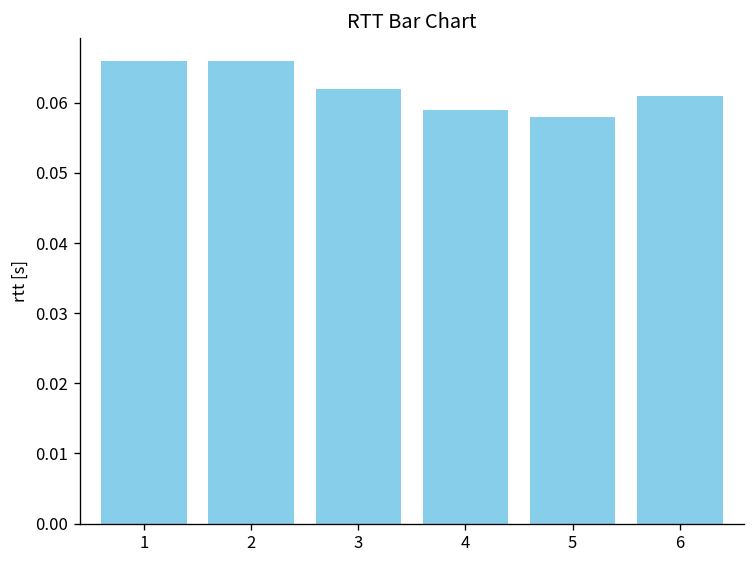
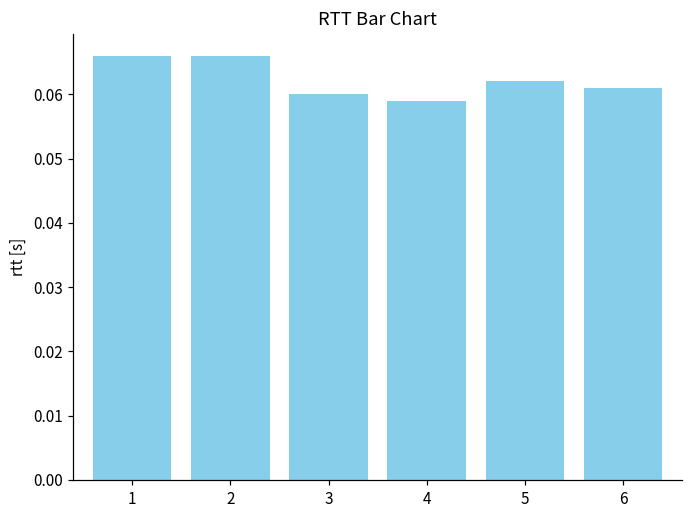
3: 0.062 -> 0.060
5: 0.058 -> 0.062
